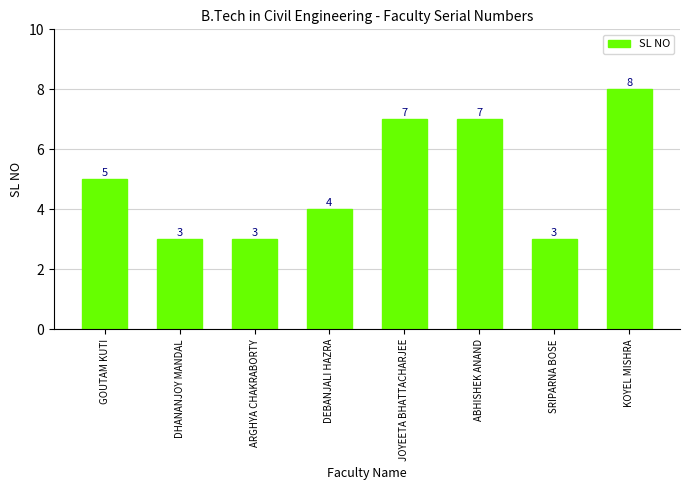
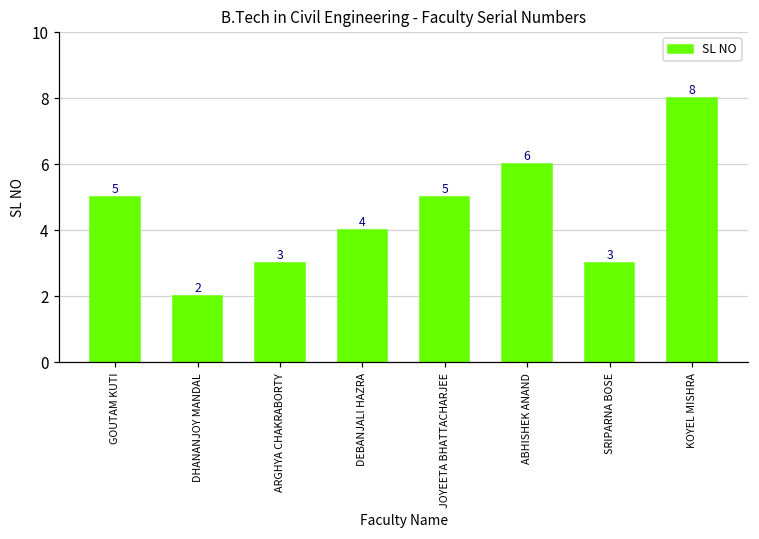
DHANANJOY MANDAL: 3 -> 2
JOYEETA BHATTACHARJEE: 7 -> 5
ABHISHEK ANAND: 7 -> 6
